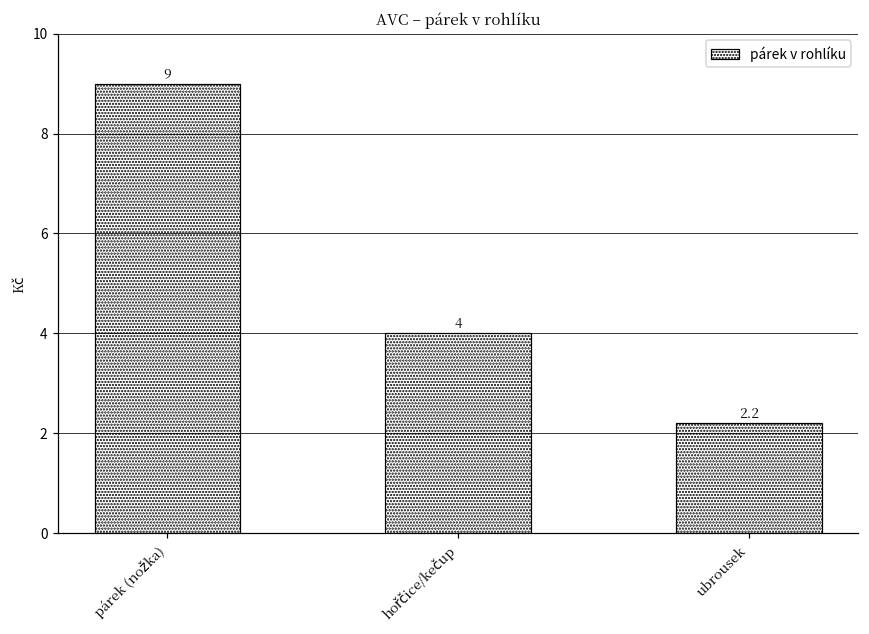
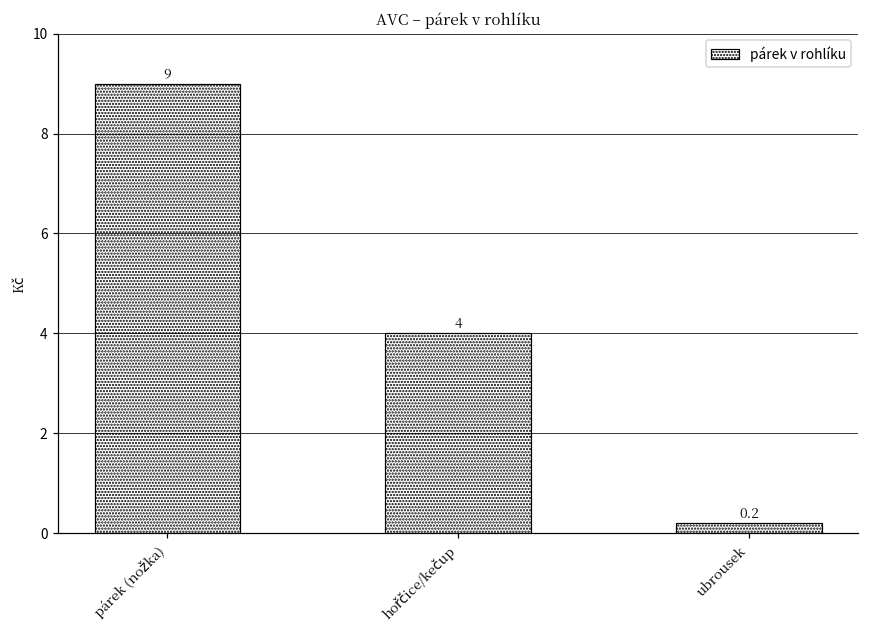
ubrousek: 2.2 -> 0.2
